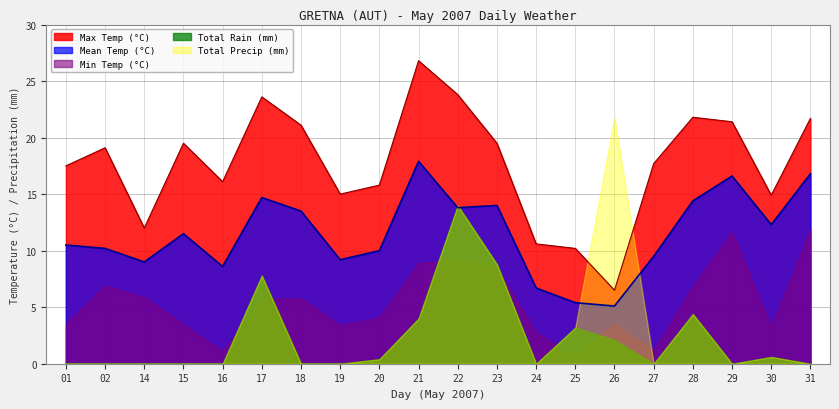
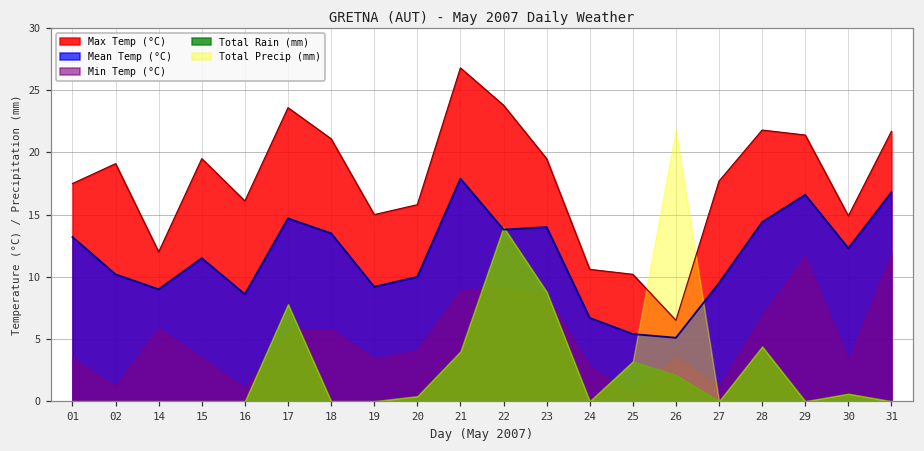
Mean Temp (°C), 01: 10.5 -> 13.2
Min Temp (°C), 02: 6.9 -> 1.2
